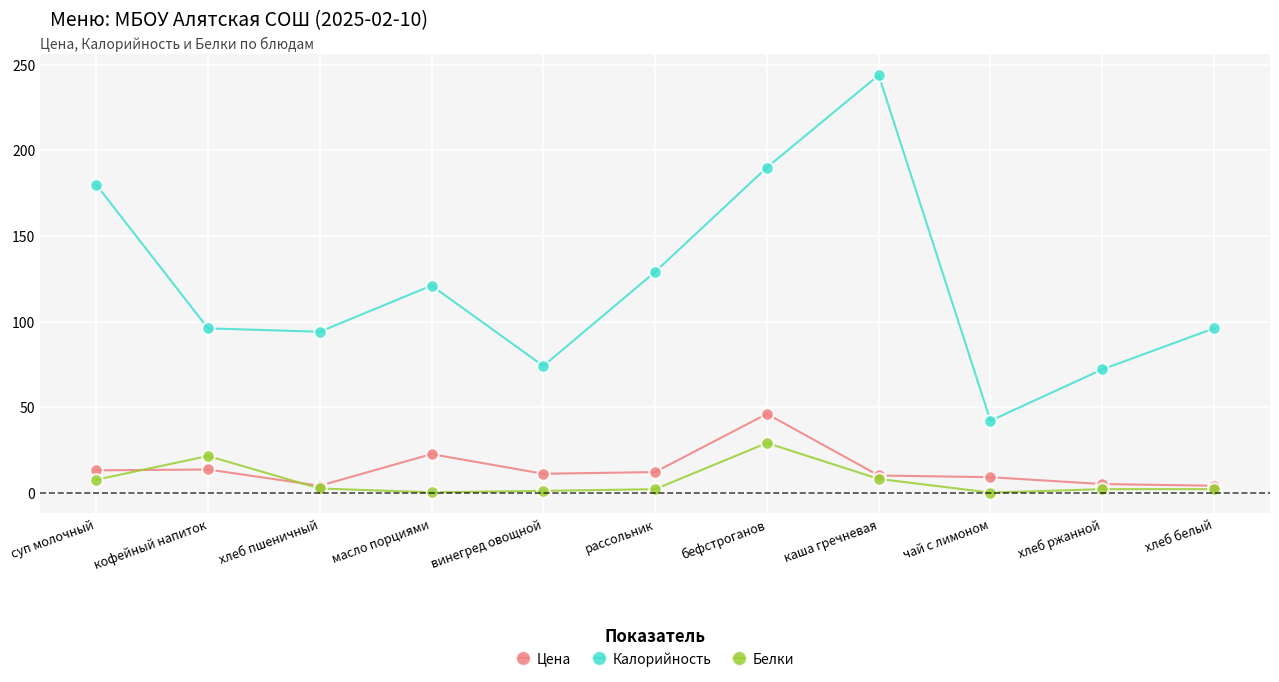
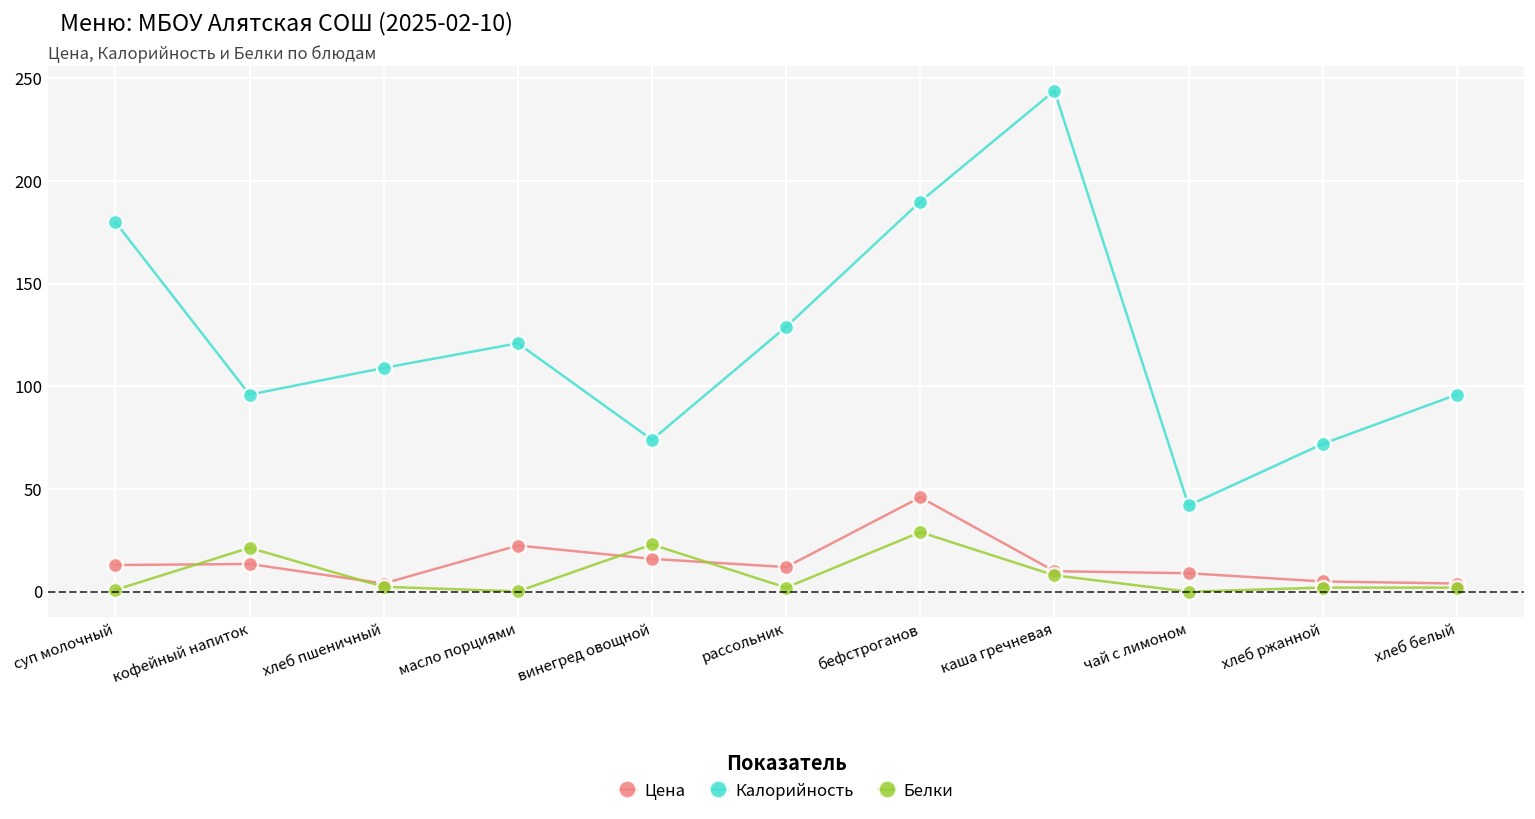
Белки, суп молочный: 8 -> 1
Калорийность, хлеб пшеничный: 94 -> 109
Цена, винегред овощной: 11 -> 16
Белки, винегред овощной: 1 -> 23
